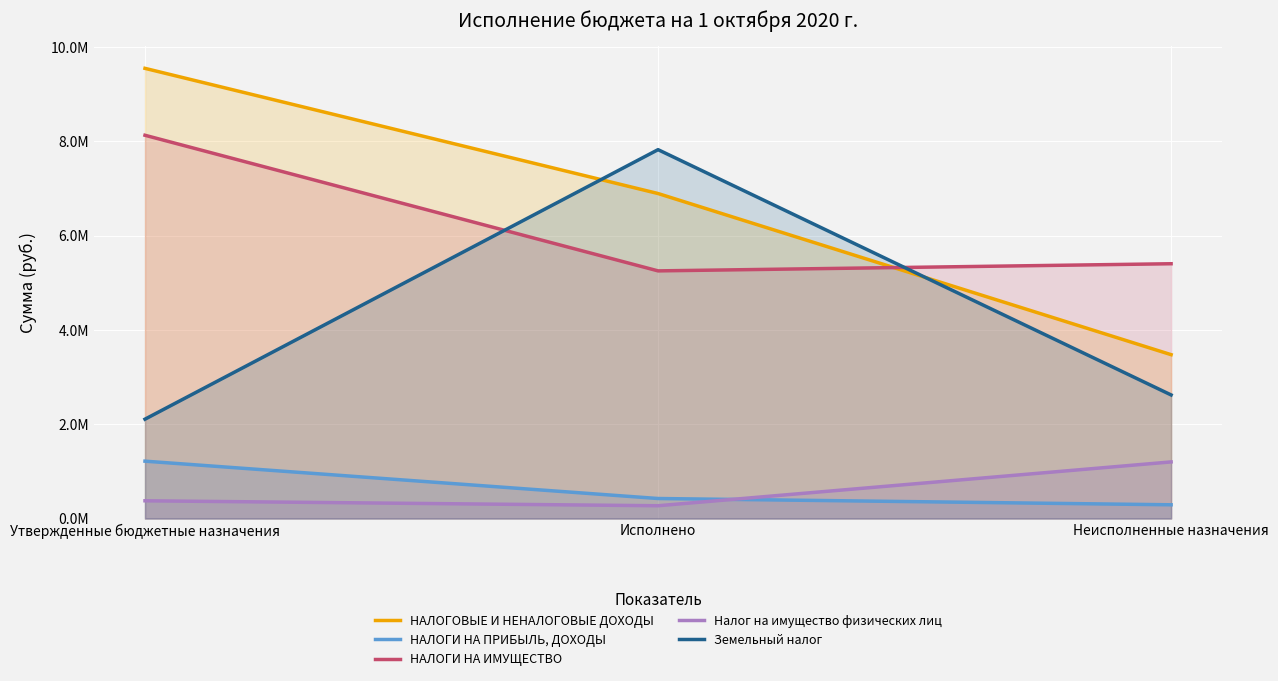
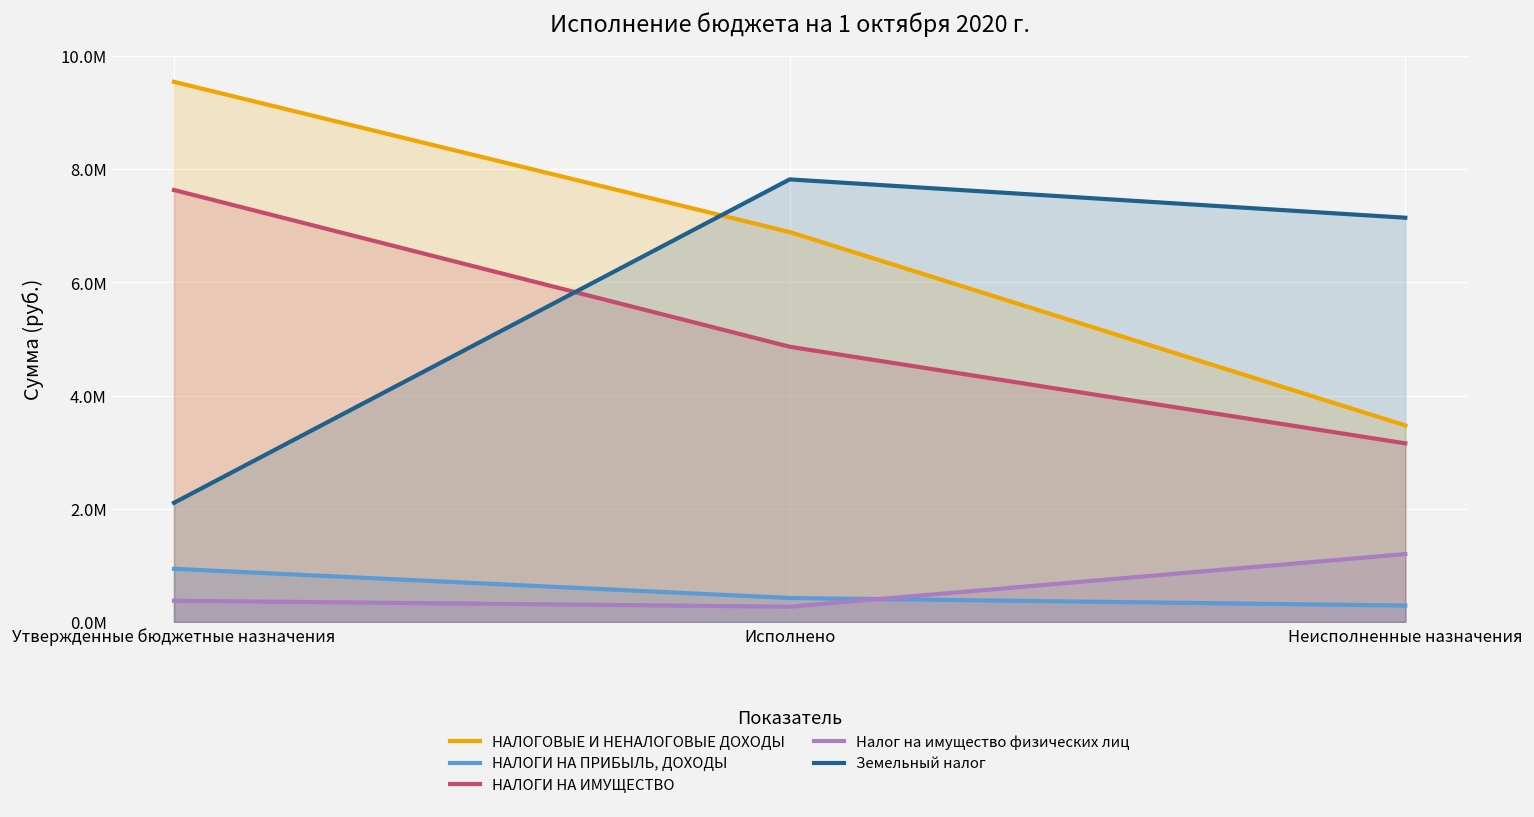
НАЛОГИ НА ПРИБЫЛЬ, ДОХОДЫ, Утвержденные бюджетные назначения: 1200000 -> 900000
НАЛОГИ НА ИМУЩЕСТВО, Утвержденные бюджетные назначения: 8100000 -> 7600000
НАЛОГИ НА ИМУЩЕСТВО, Исполнено: 5300000 -> 4900000
НАЛОГИ НА ИМУЩЕСТВО, Неисполненные назначения: 5400000 -> 3200000
Земельный налог, Неисполненные назначения: 2600000 -> 7100000
